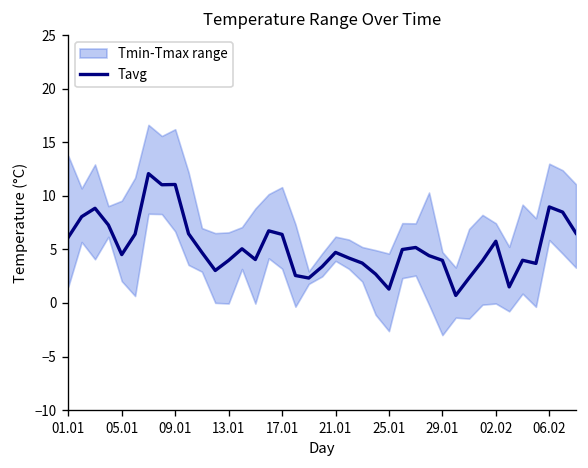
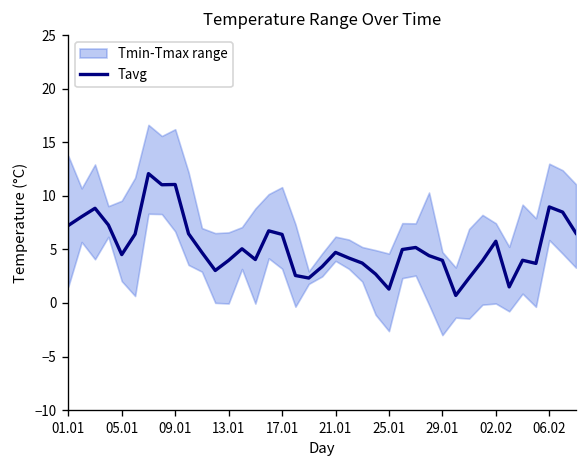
Tavg, 01.01: 6 -> 7
